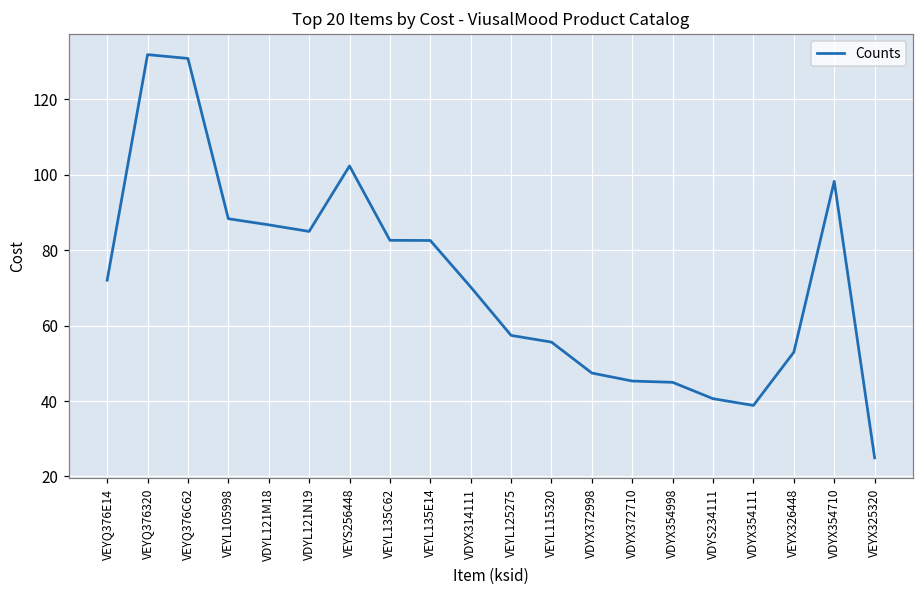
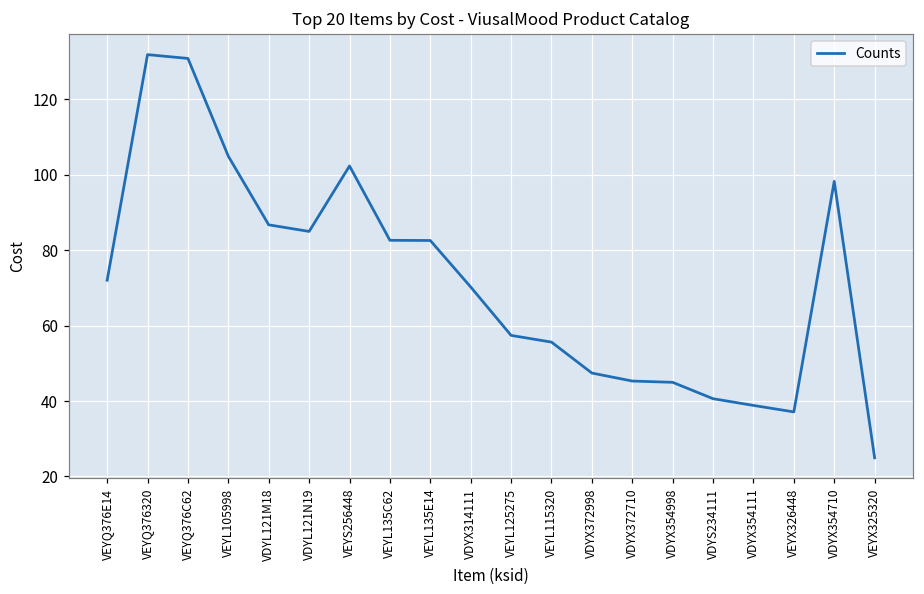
VEYL105998: 88 -> 105
VEYX326448: 53 -> 37
